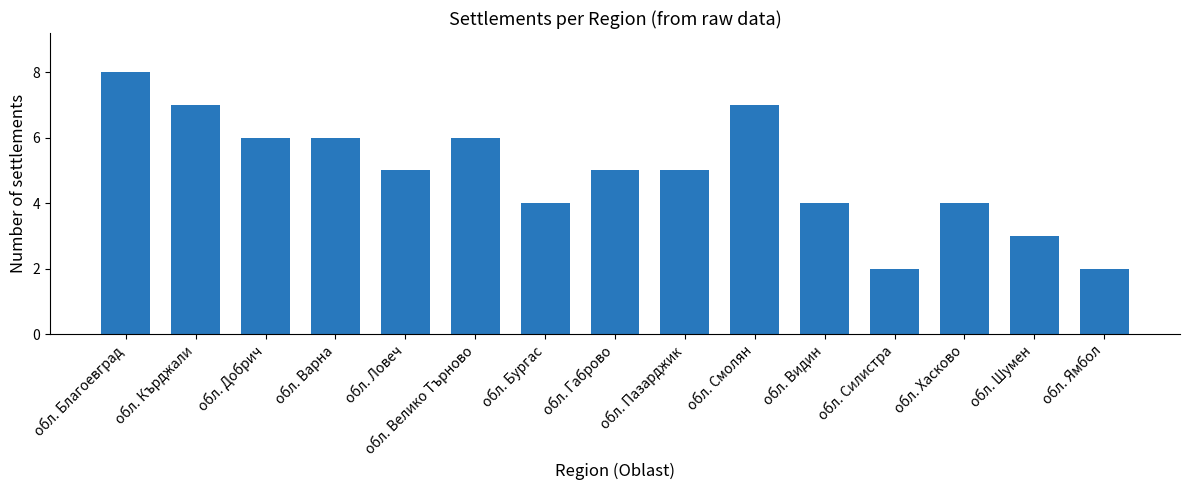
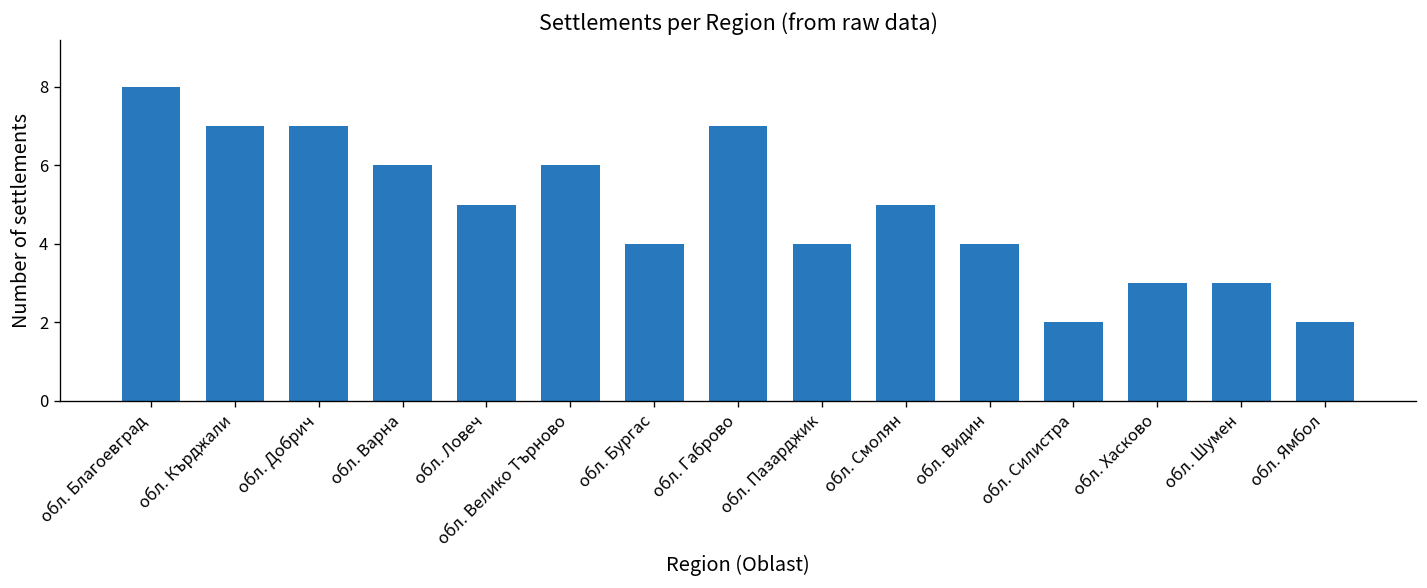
обл. Добрич: 6 -> 7
обл. Габрово: 5 -> 7
обл. Пазарджик: 5 -> 4
обл. Смолян: 7 -> 5
обл. Хасково: 4 -> 3
